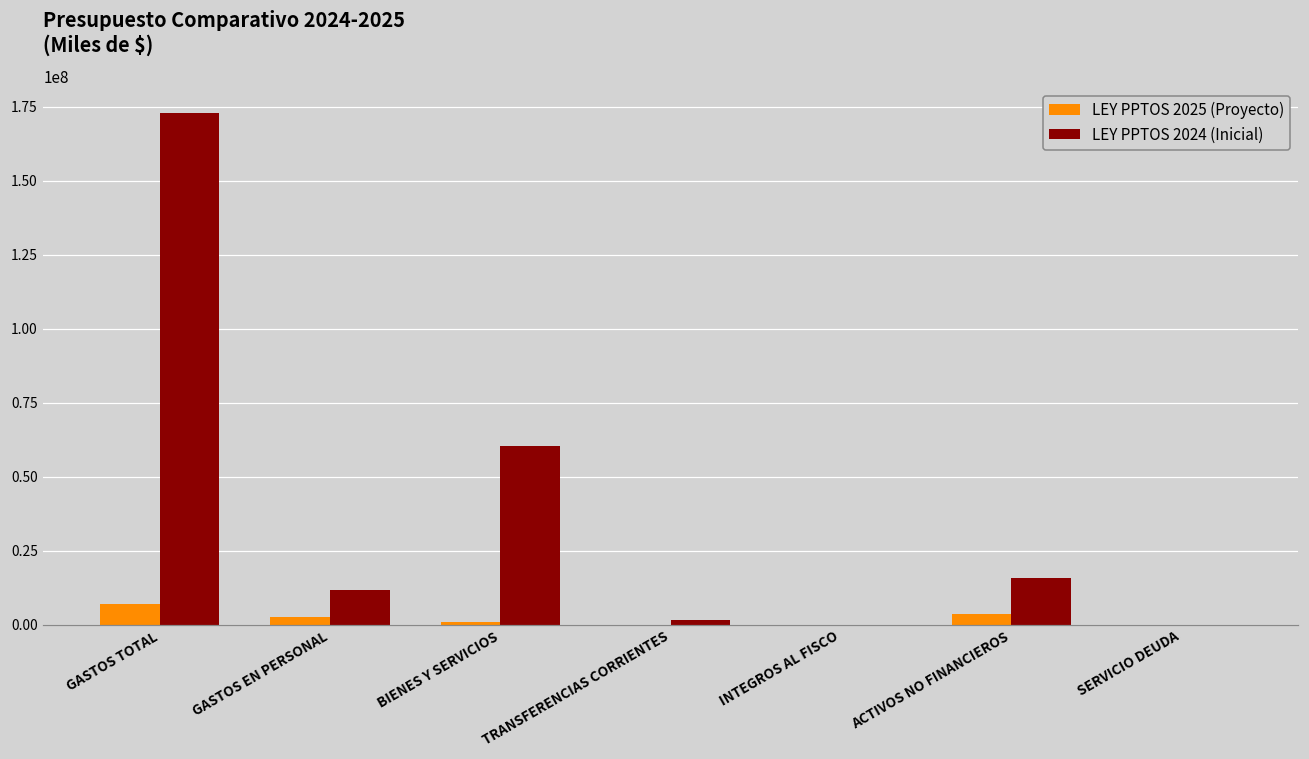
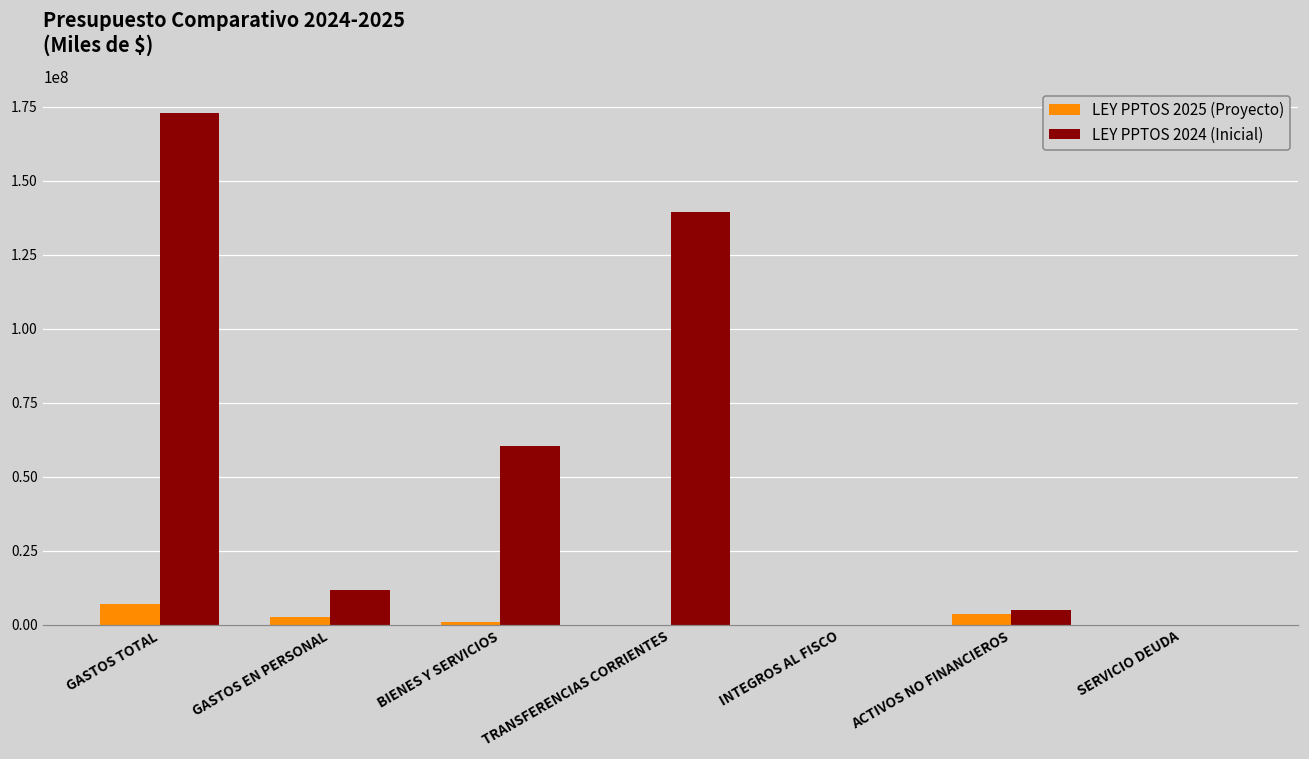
LEY PPTOS 2024 (Inicial), TRANSFERENCIAS CORRIENTES: 2000000 -> 140000000
LEY PPTOS 2024 (Inicial), ACTIVOS NO FINANCIEROS: 16000000 -> 5000000
